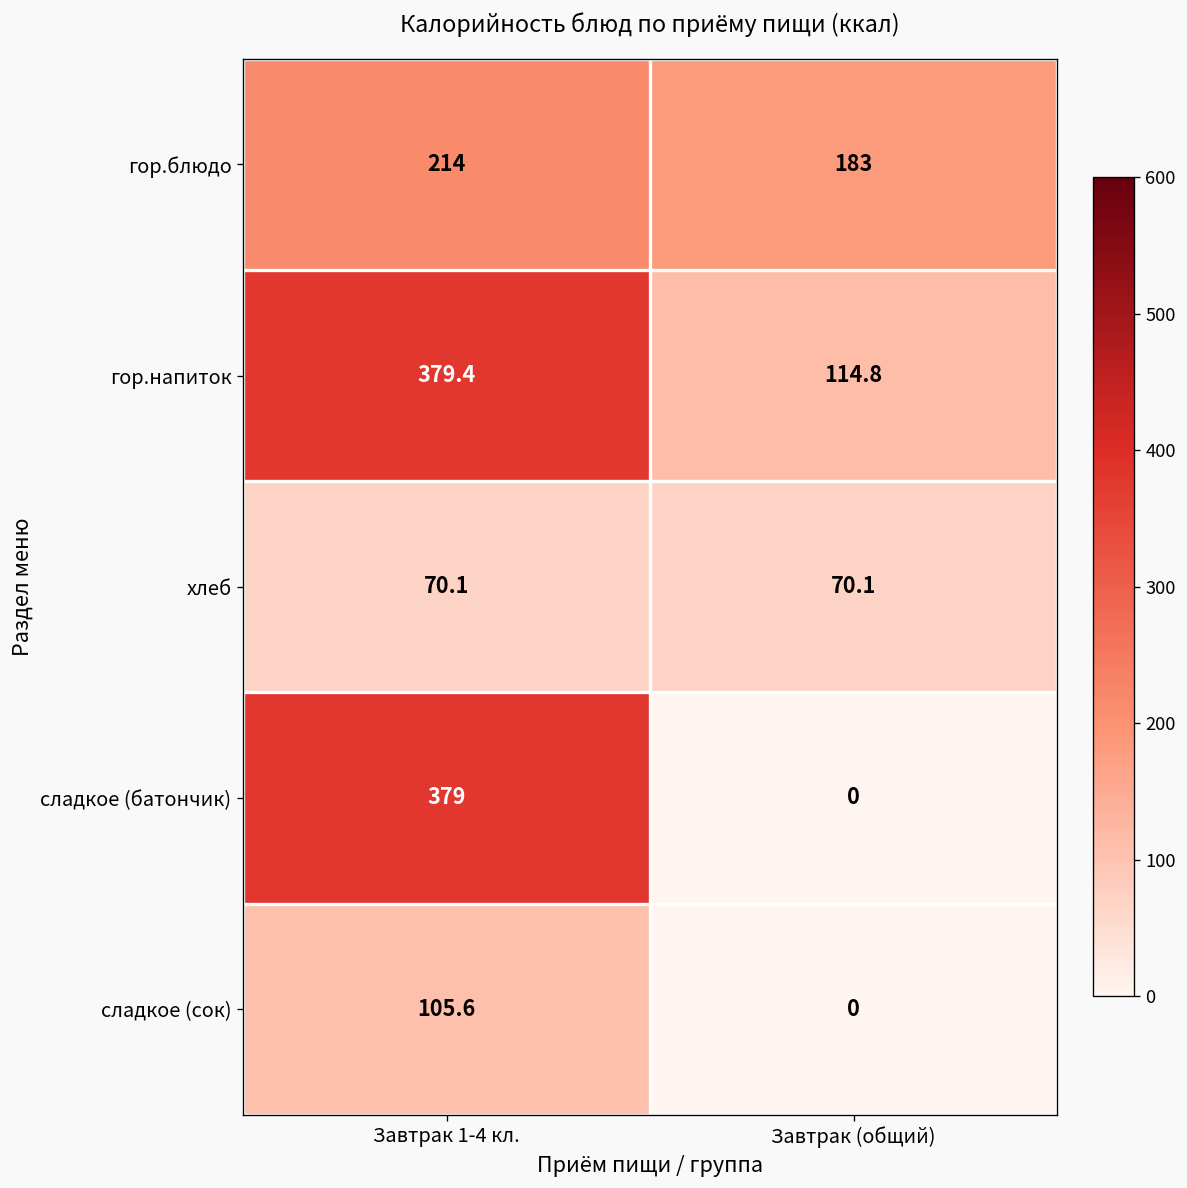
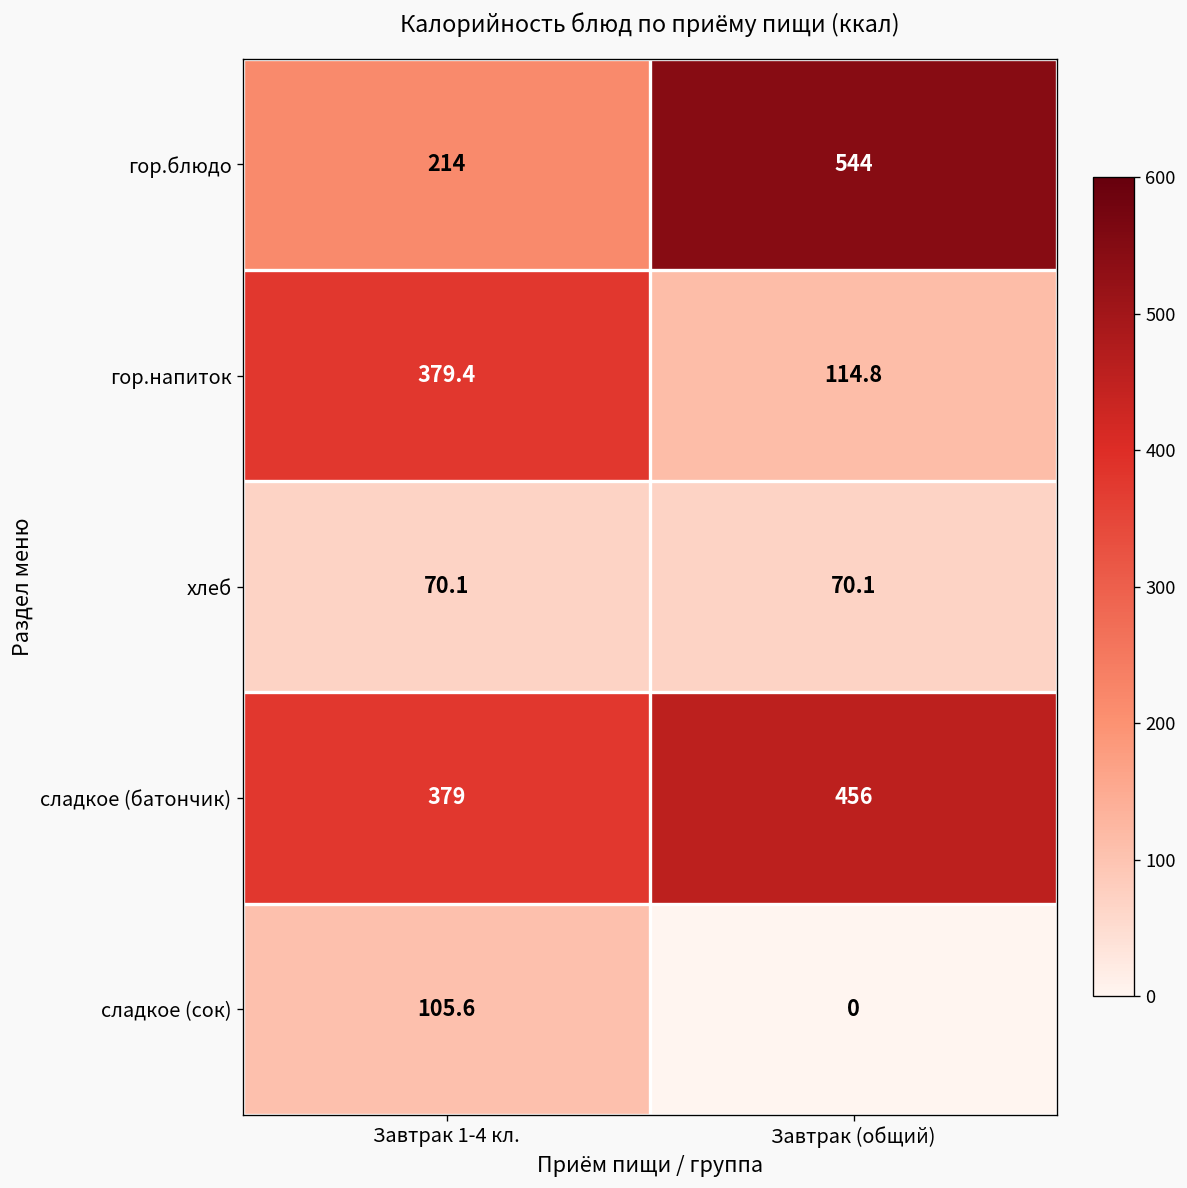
гор.блюдо, Завтрак (общий): 183 -> 544
сладкое (батончик), Завтрак (общий): 0 -> 456
